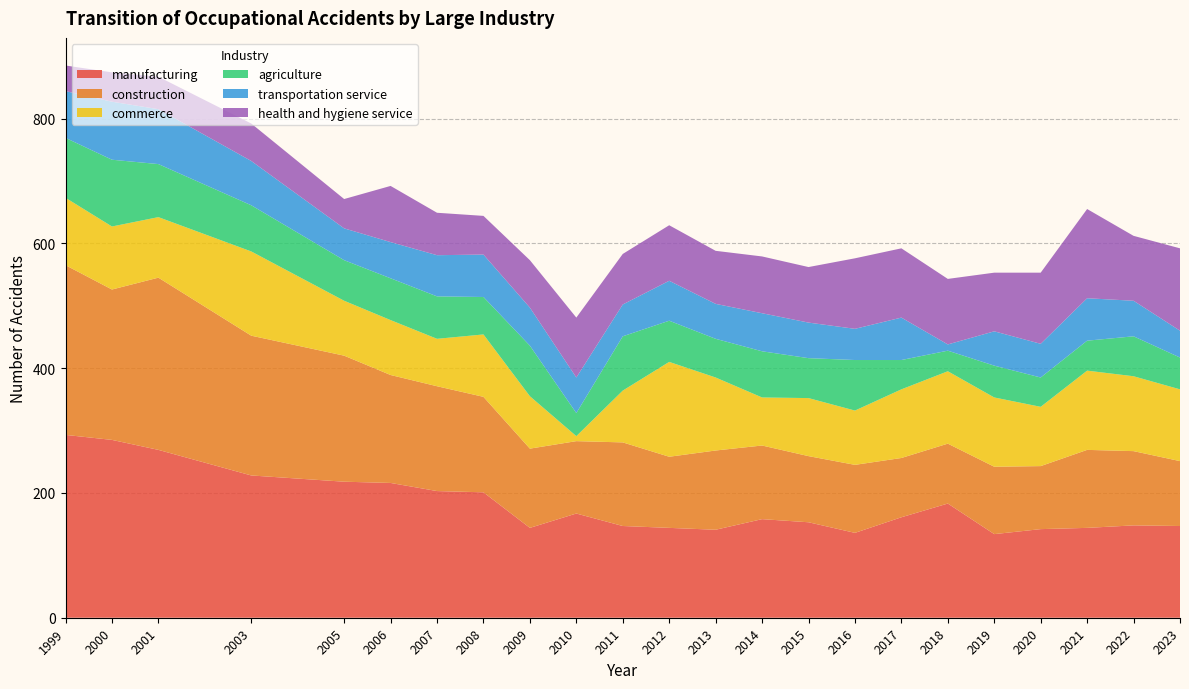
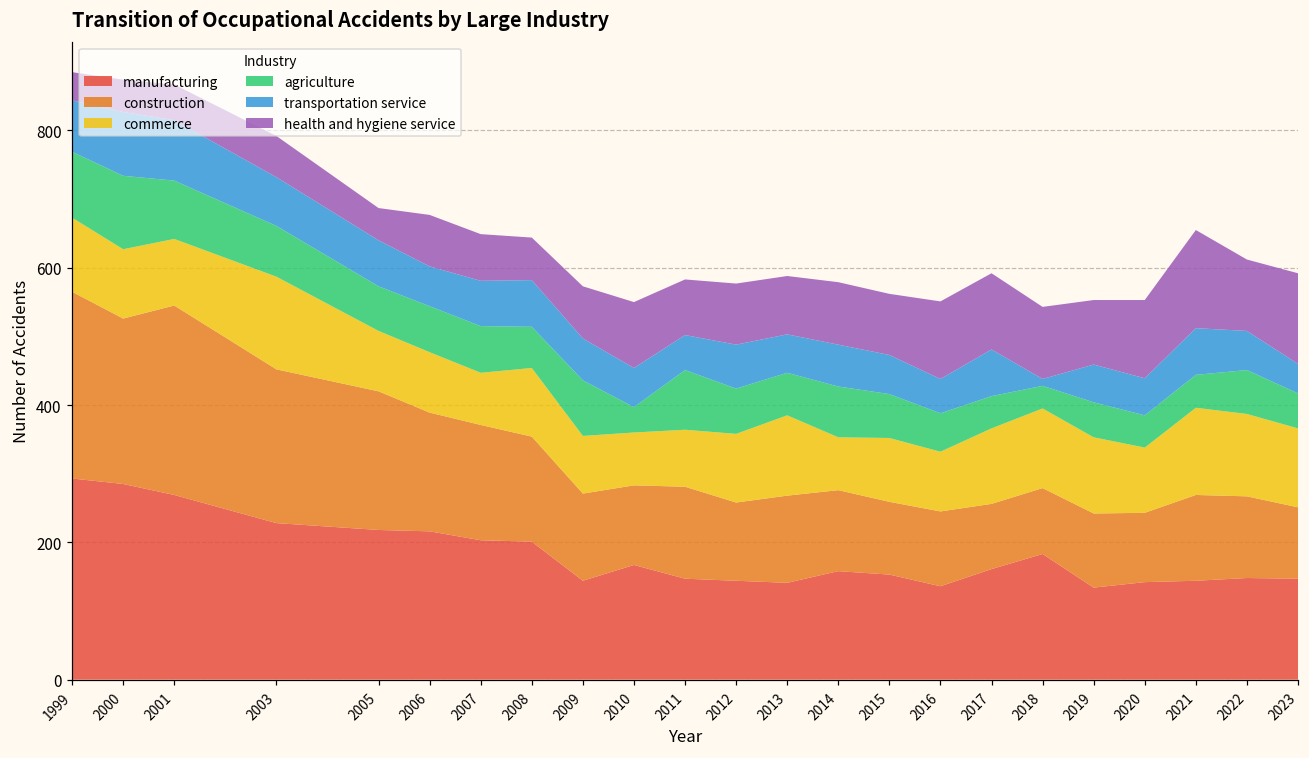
transportation service, 2005: 50 -> 70
health and hygiene service, 2006: 90 -> 80
commerce, 2010: 10 -> 80
commerce, 2012: 150 -> 100
agriculture, 2016: 80 -> 60
